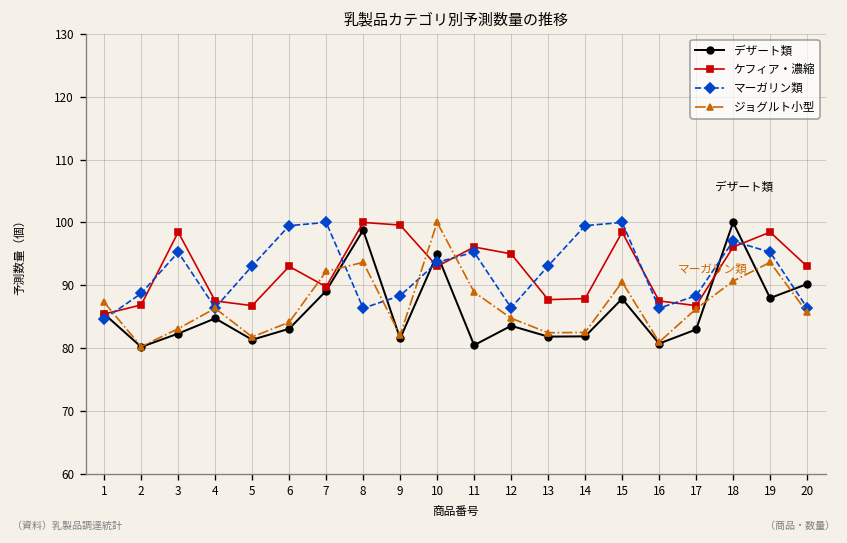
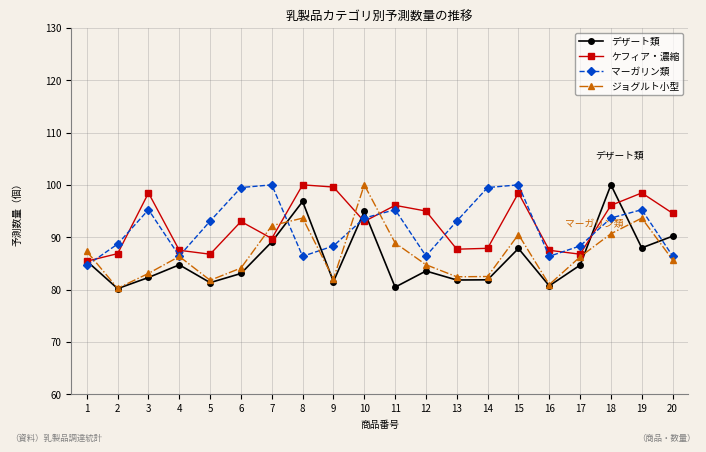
デザート類, 8: 99 -> 97
デザート類, 17: 83 -> 85
マーガリン類, 18: 97 -> 94
ケフィア・濃縮, 20: 93 -> 95
